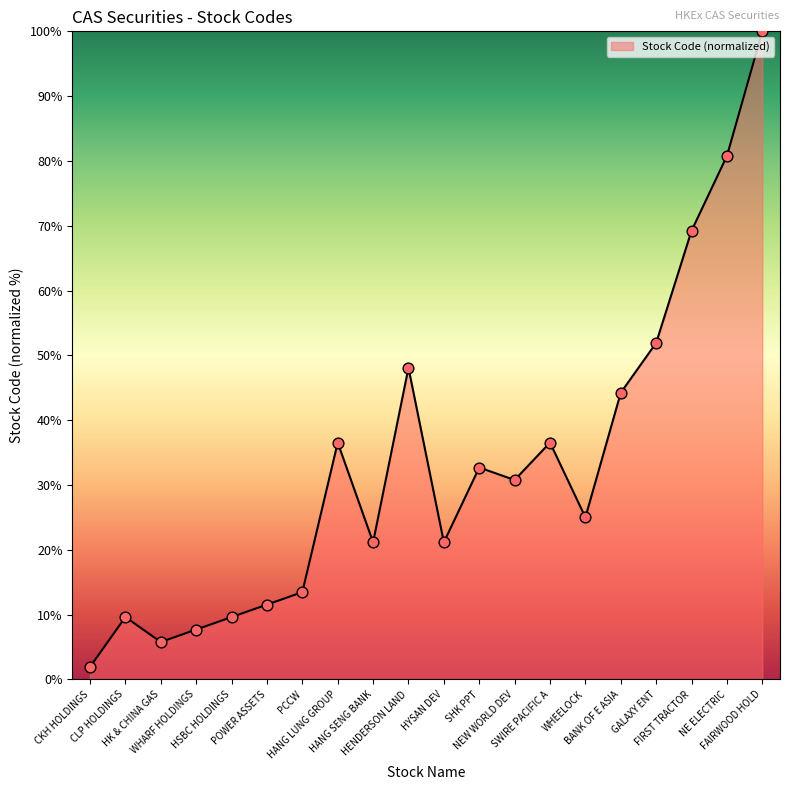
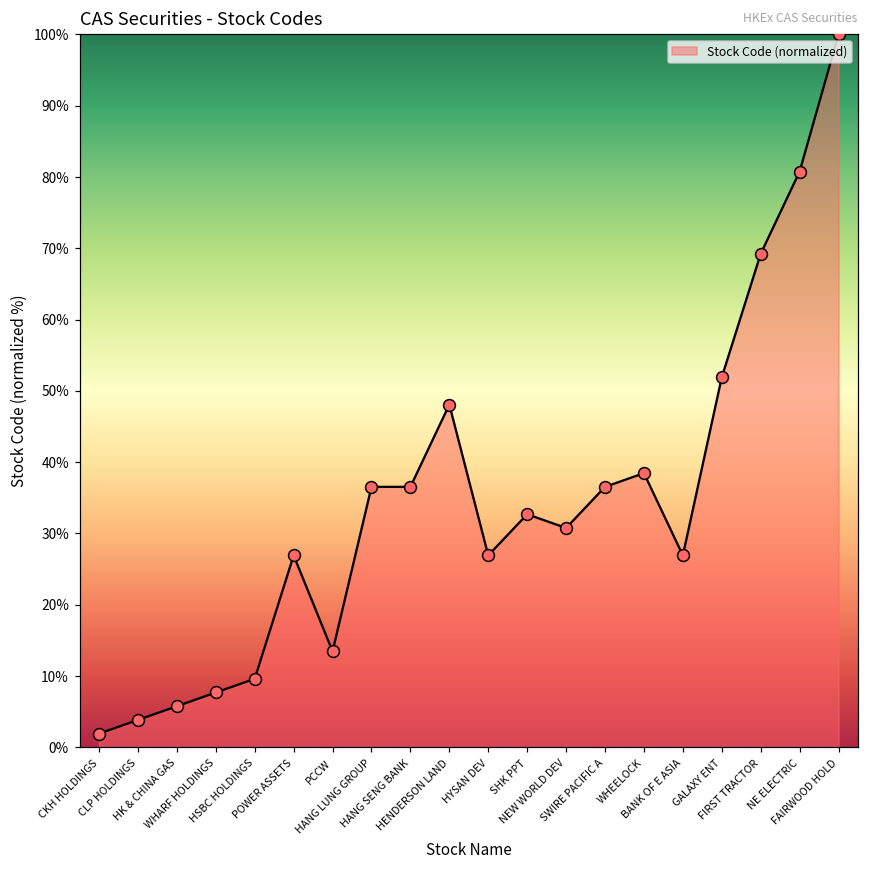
CLP HOLDINGS: 10% -> 4%
POWER ASSETS: 12% -> 27%
HANG SENG BANK: 21% -> 37%
HYSAN DEV: 21% -> 27%
WHEELOCK: 25% -> 38%
BANK OF E ASIA: 44% -> 27%
